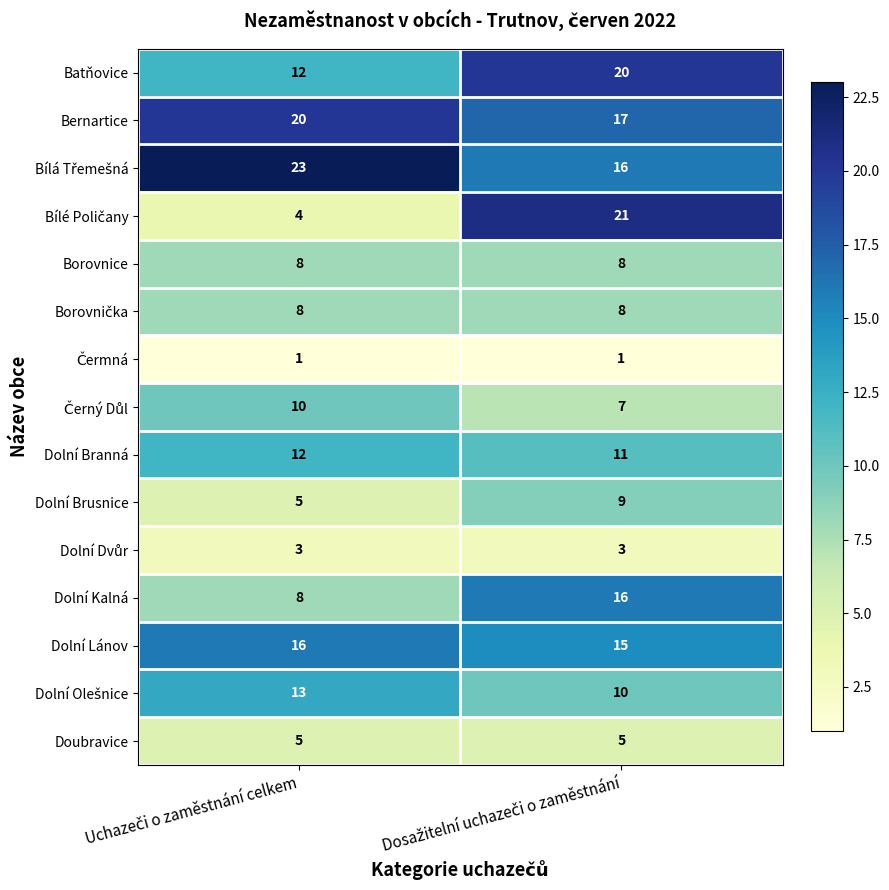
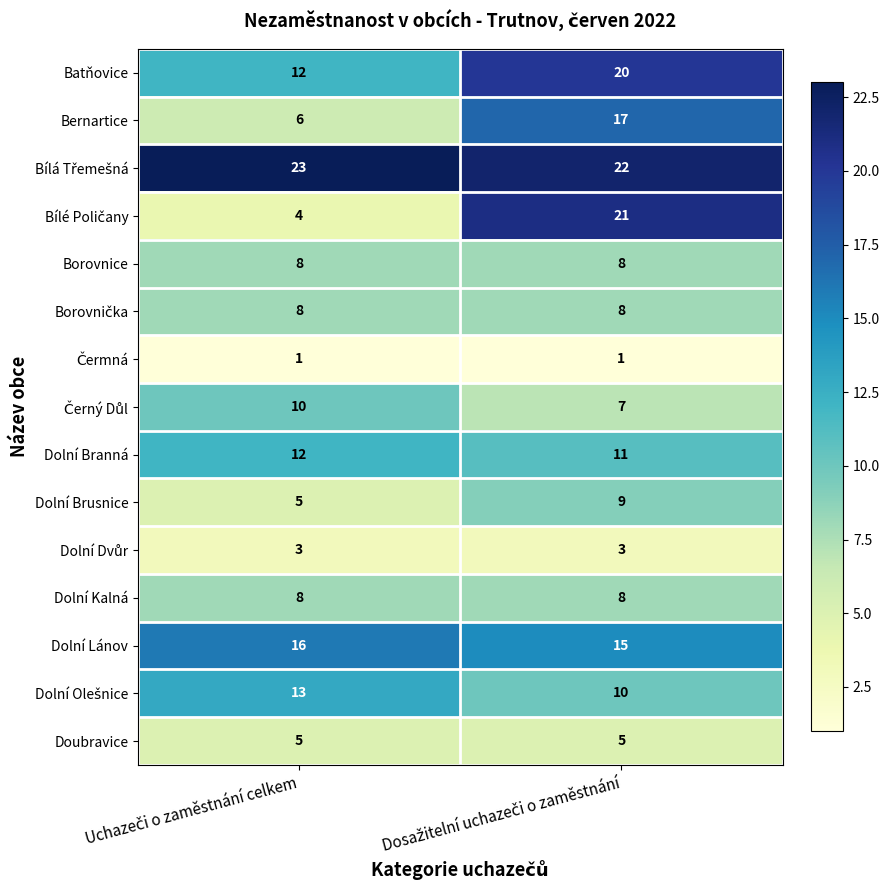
Bernartice, Uchazeči o zaměstnání celkem: 20 -> 6
Bílá Třemešná, Dosažitelní uchazeči o zaměstnání: 16 -> 22
Dolní Kalná, Dosažitelní uchazeči o zaměstnání: 16 -> 8
